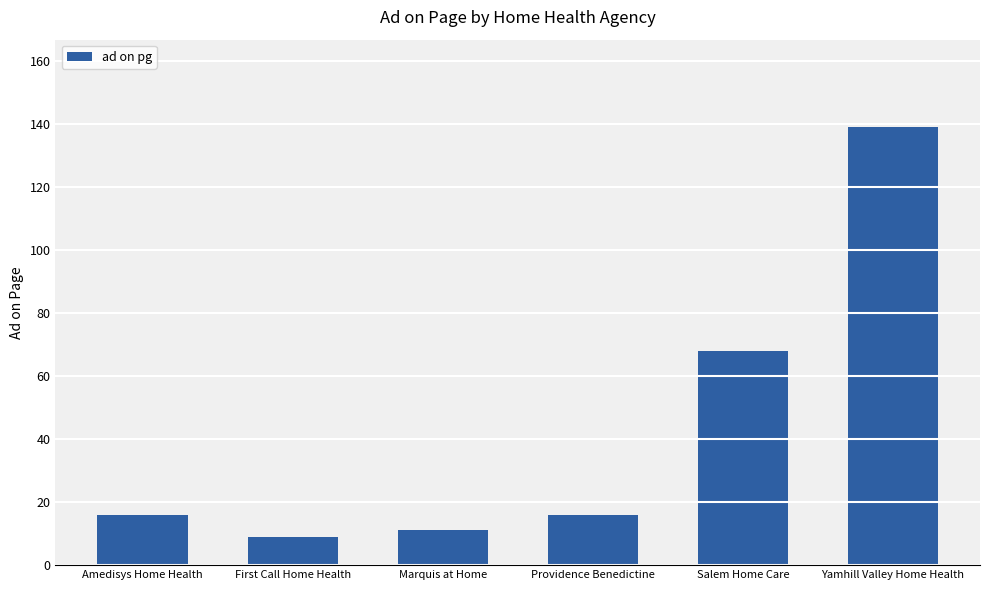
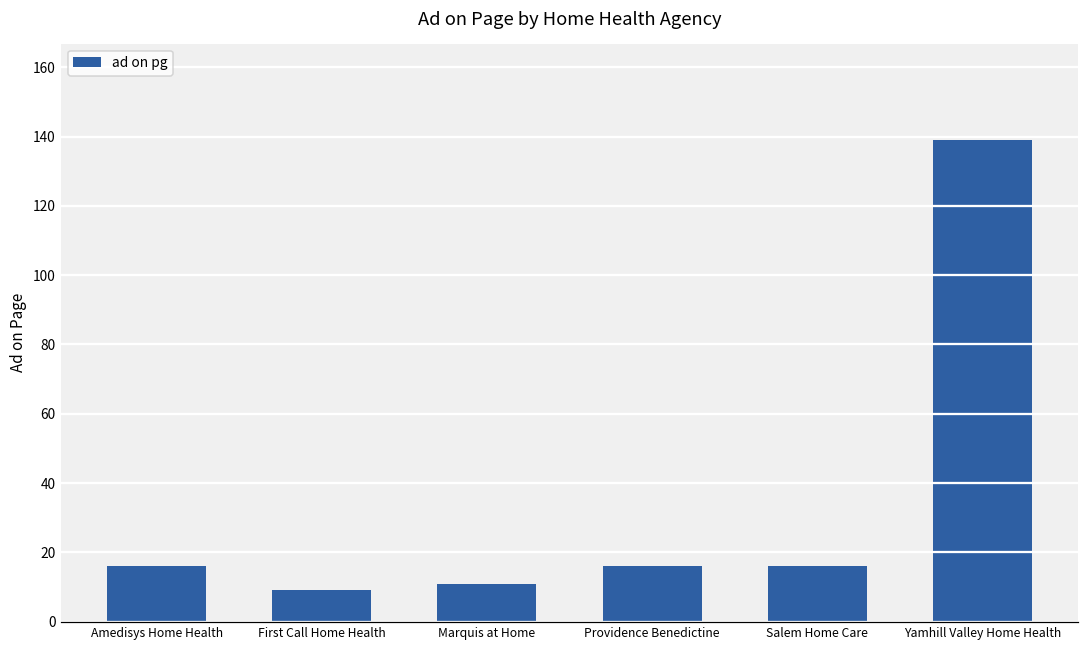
Salem Home Care: 68 -> 16
